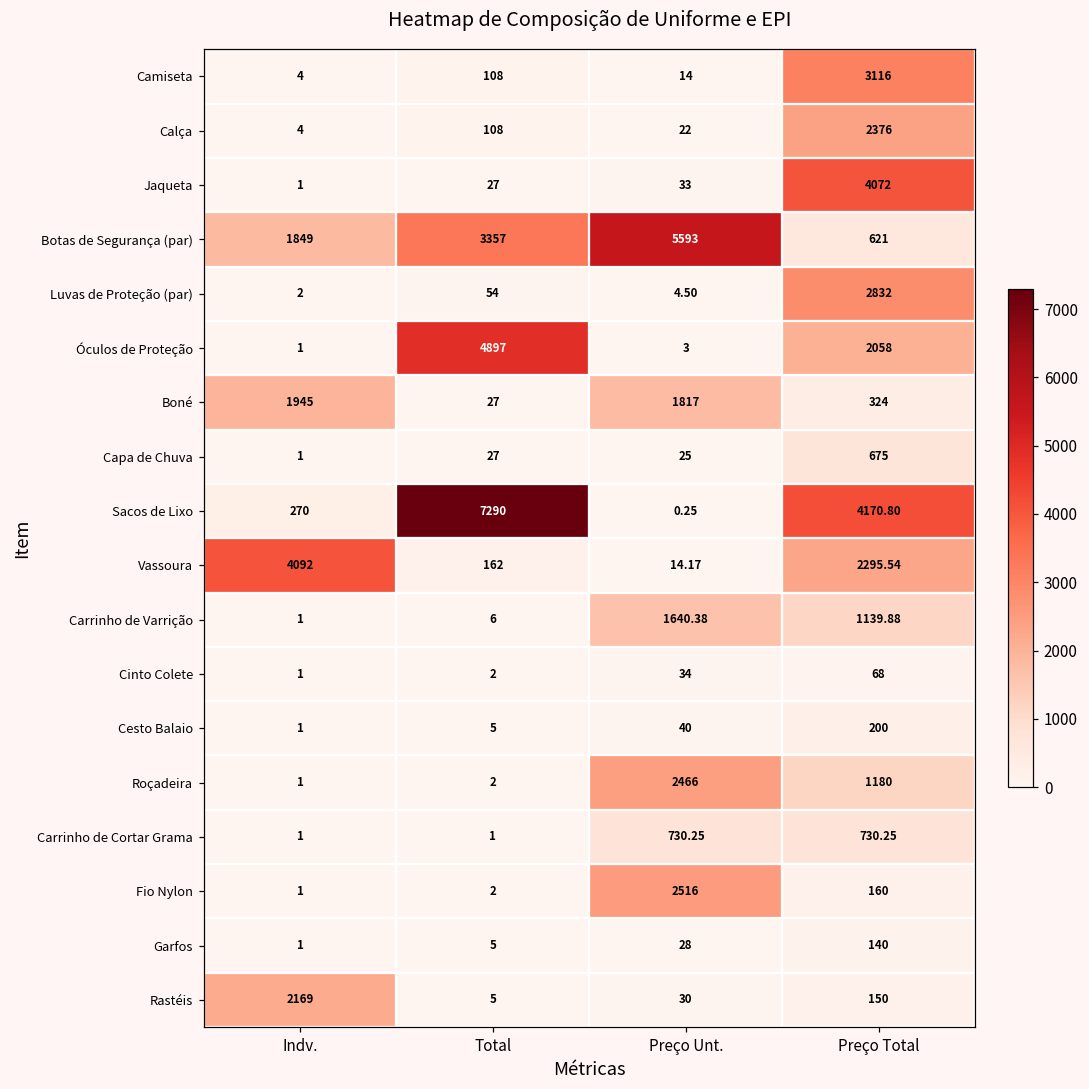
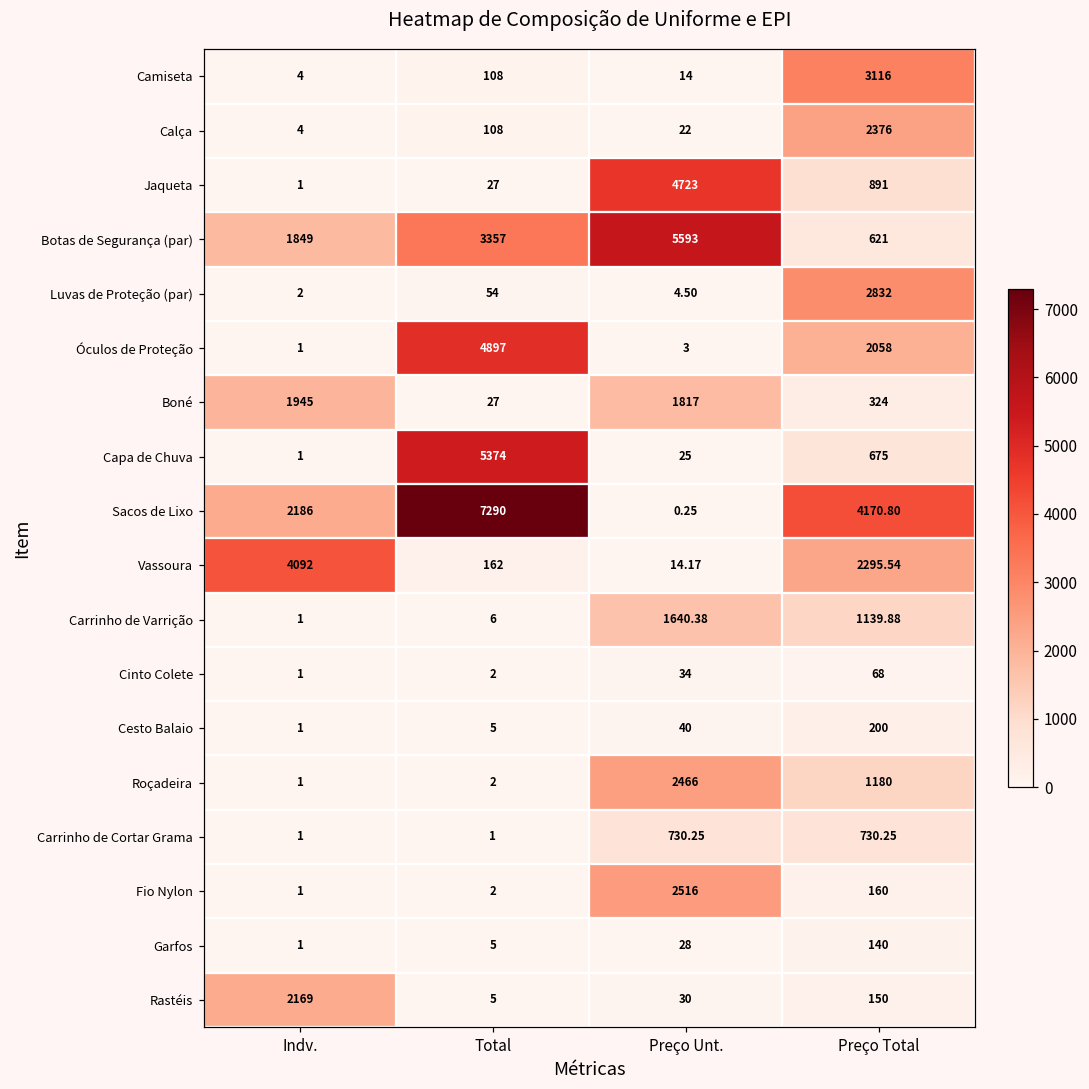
Jaqueta, Preço Unt.: 33 -> 4723
Jaqueta, Preço Total: 4072 -> 891
Capa de Chuva, Total: 27 -> 5374
Sacos de Lixo, Indv.: 270 -> 2186
